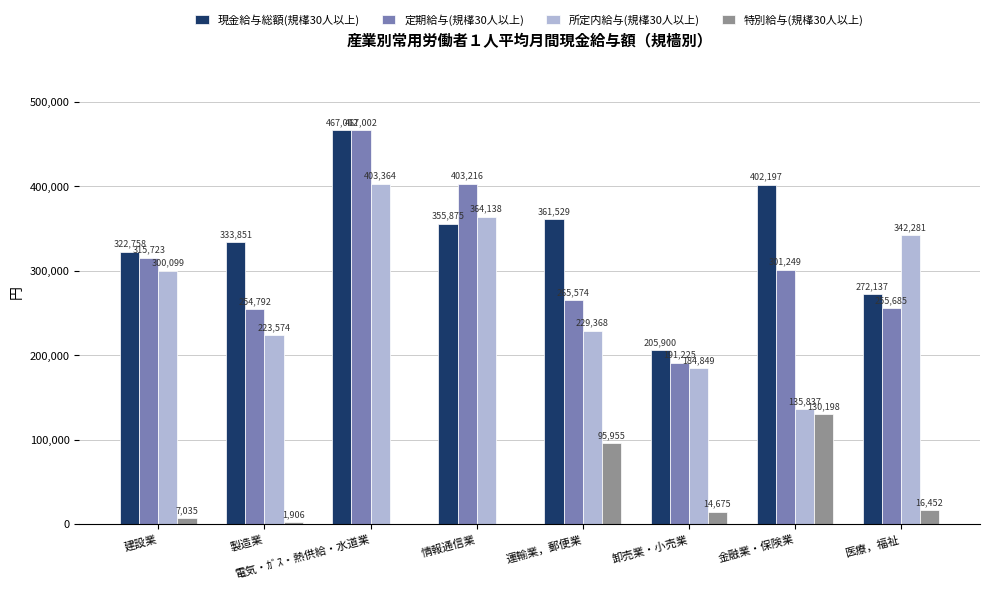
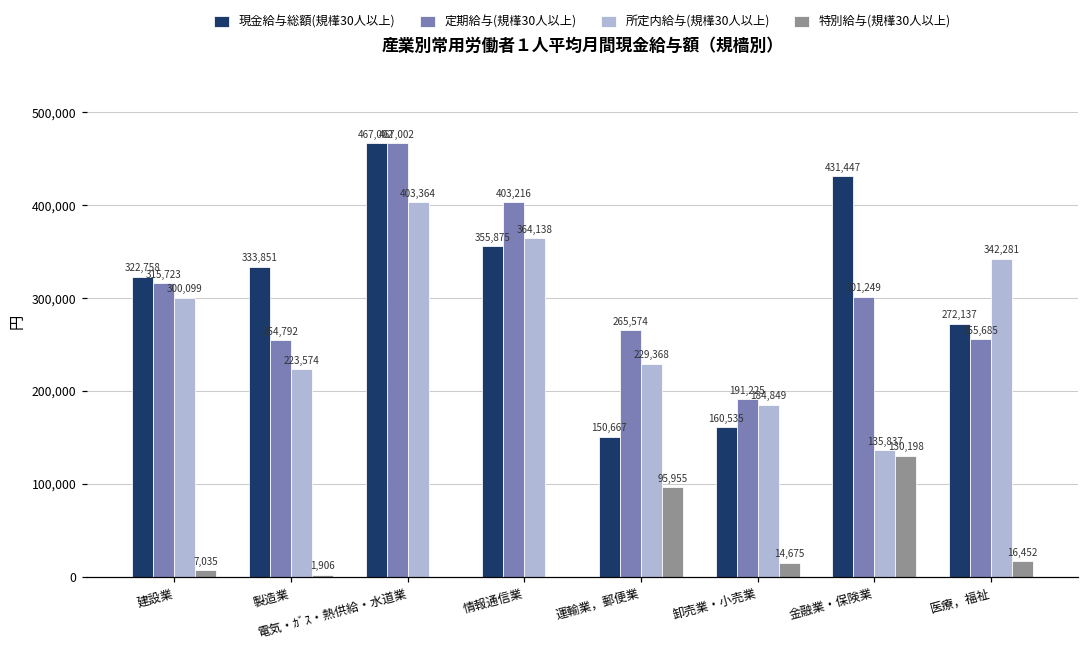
現金給与総額(規樥30人以上), 運輸業，郵便業: 361,529 -> 150,667
現金給与総額(規樥30人以上), 卸売業・小売業: 205,900 -> 160,535
現金給与総額(規樥30人以上), 金融業・保険業: 402,197 -> 431,447
